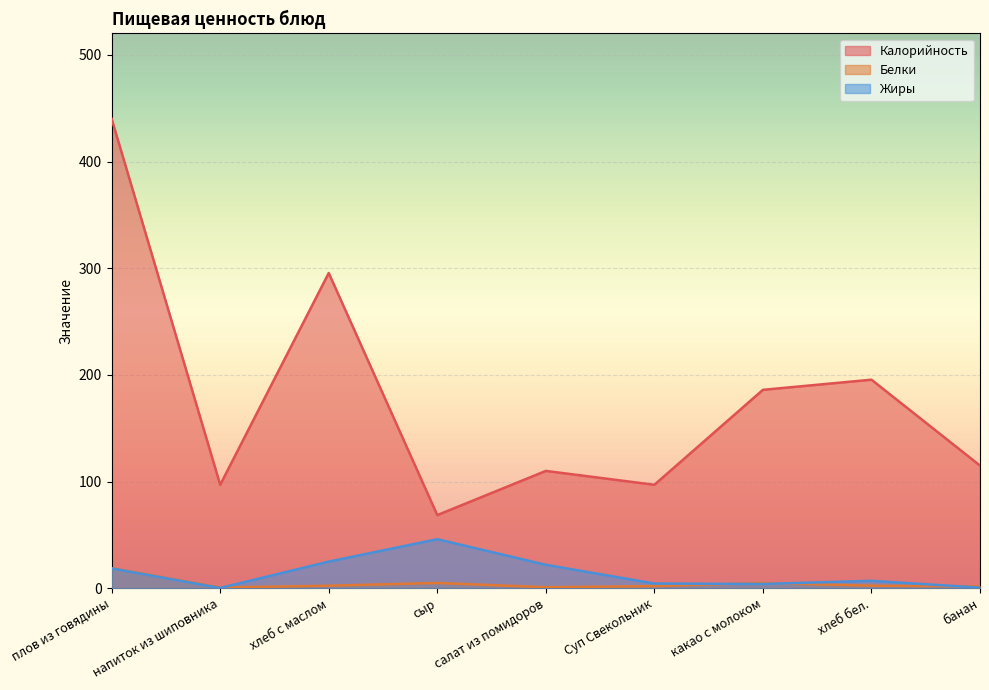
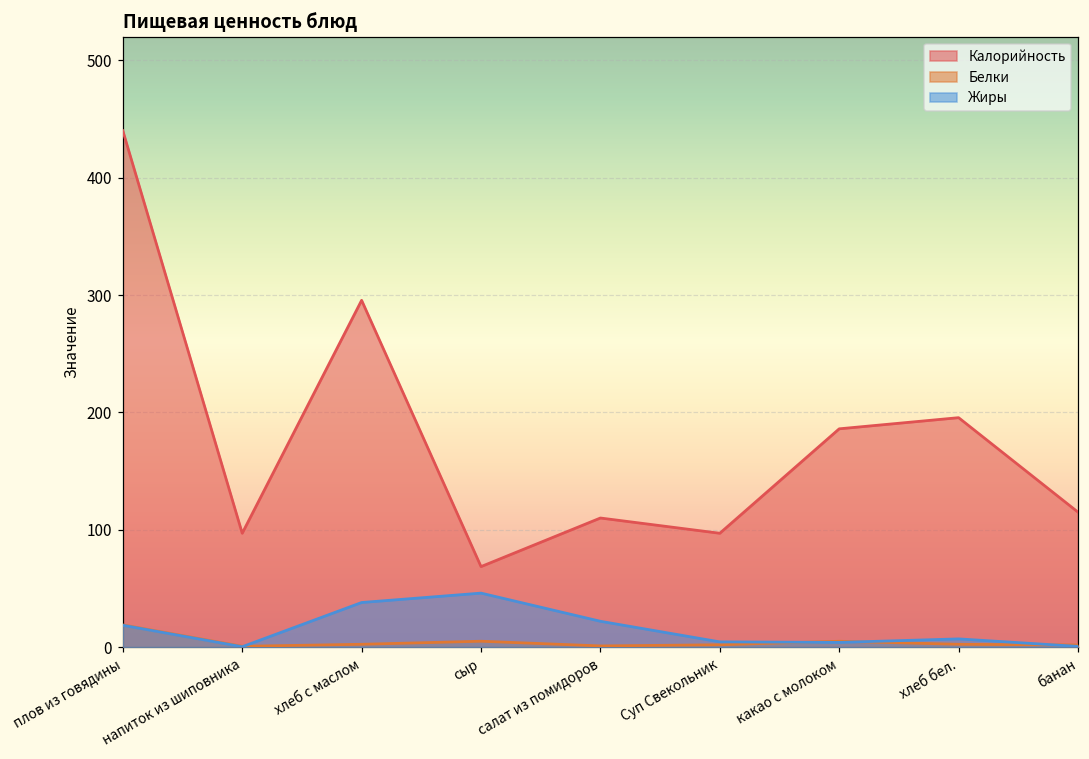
Жиры, хлеб с маслом: 25 -> 38
